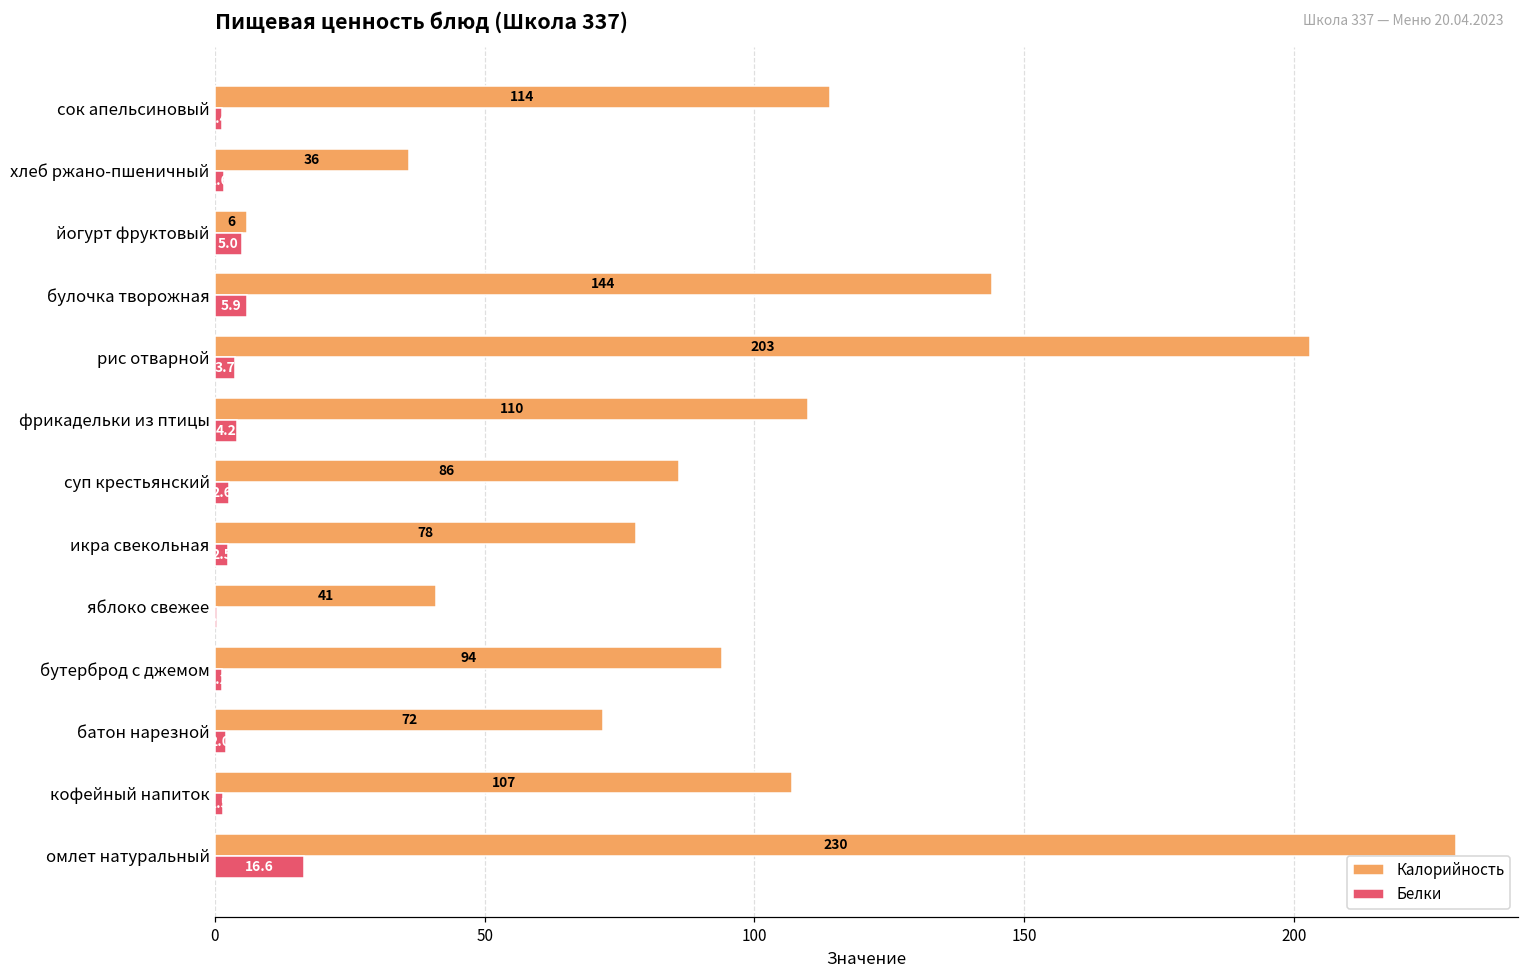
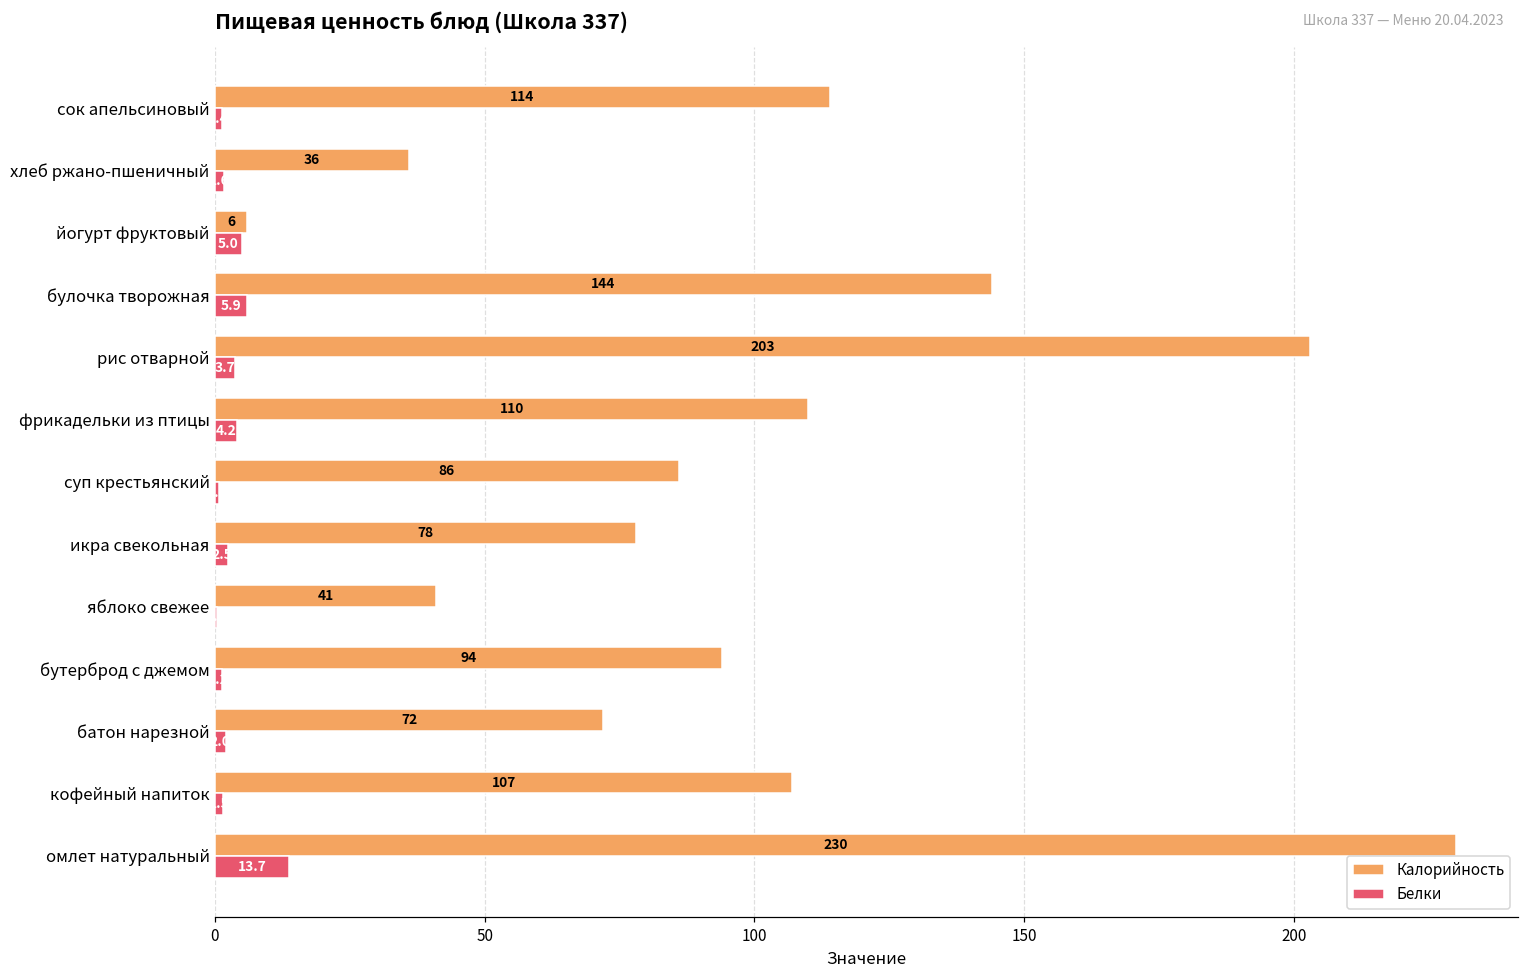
Белки, суп крестьянский: 3 -> 1
Белки, омлет натуральный: 16.6 -> 13.7
